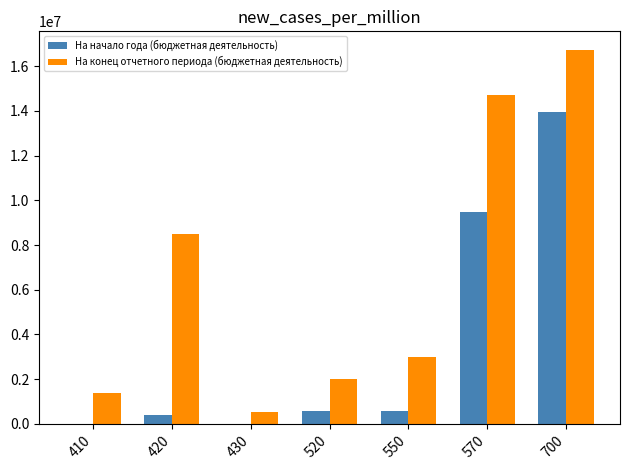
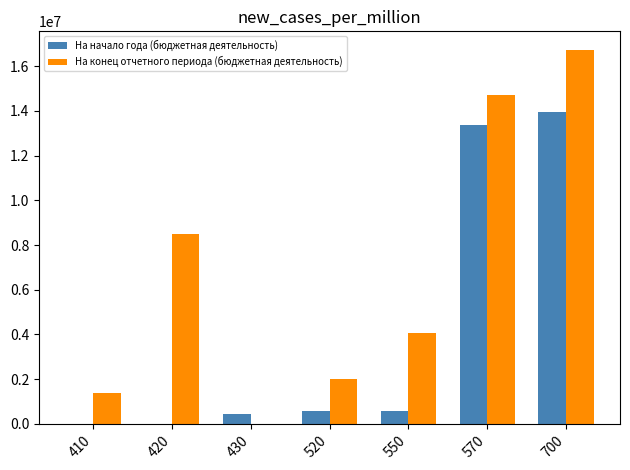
На начало года (бюджетная деятельность), 420: 400000 -> 0
На начало года (бюджетная деятельность), 430: 0 -> 500000
На конец отчетного периода (бюджетная деятельность), 430: 500000 -> 0
На конец отчетного периода (бюджетная деятельность), 550: 3000000 -> 4000000
На начало года (бюджетная деятельность), 570: 9500000 -> 13400000
